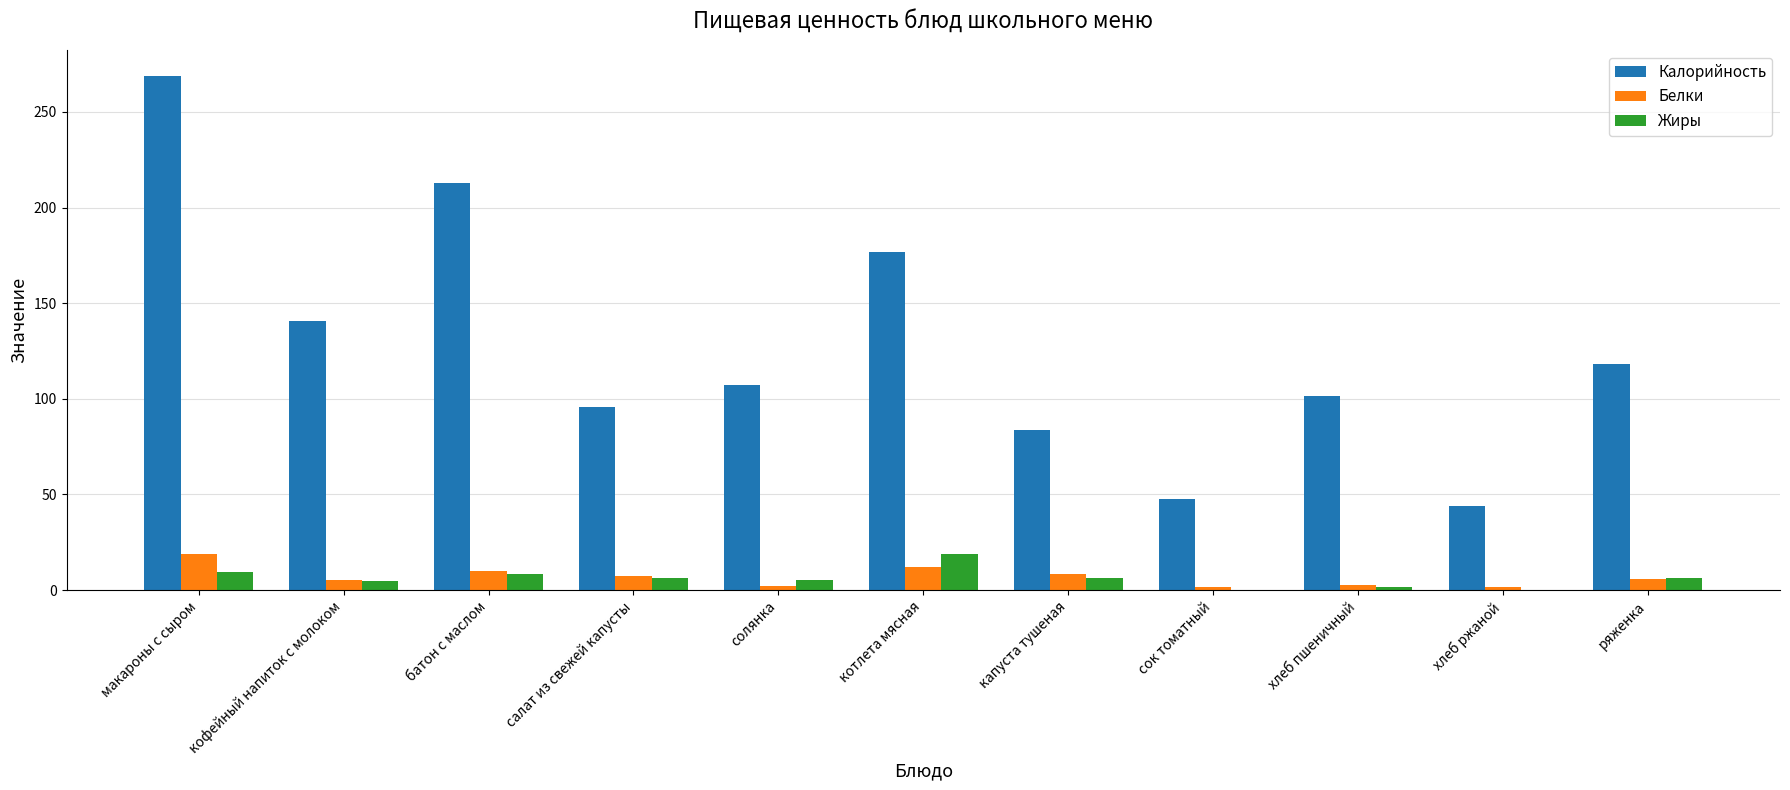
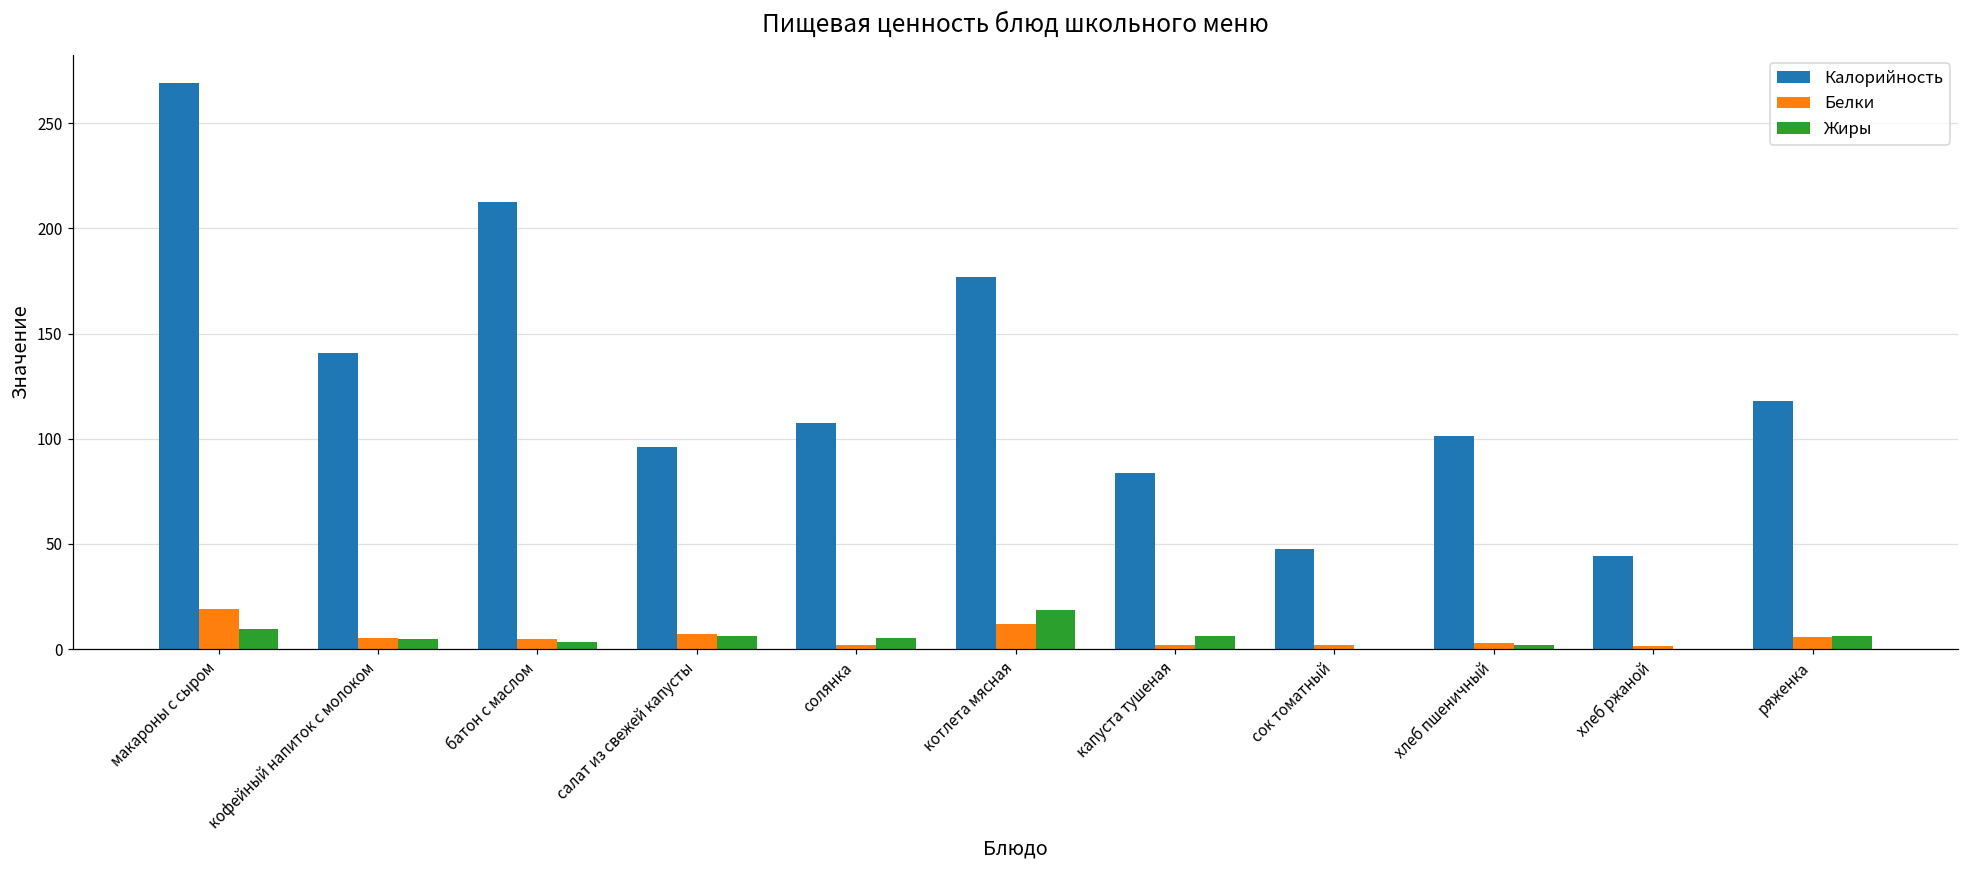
Белки, батон с маслом: 10 -> 5
Жиры, батон с маслом: 8 -> 4
Белки, капуста тушеная: 9 -> 2
